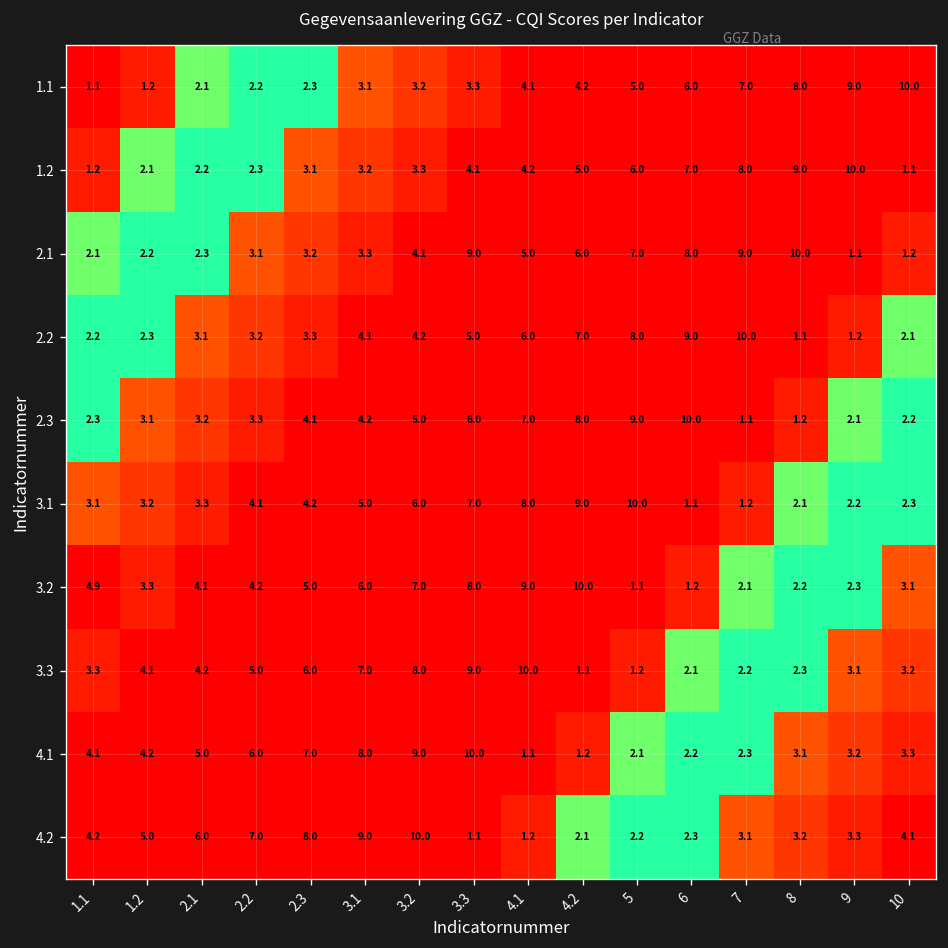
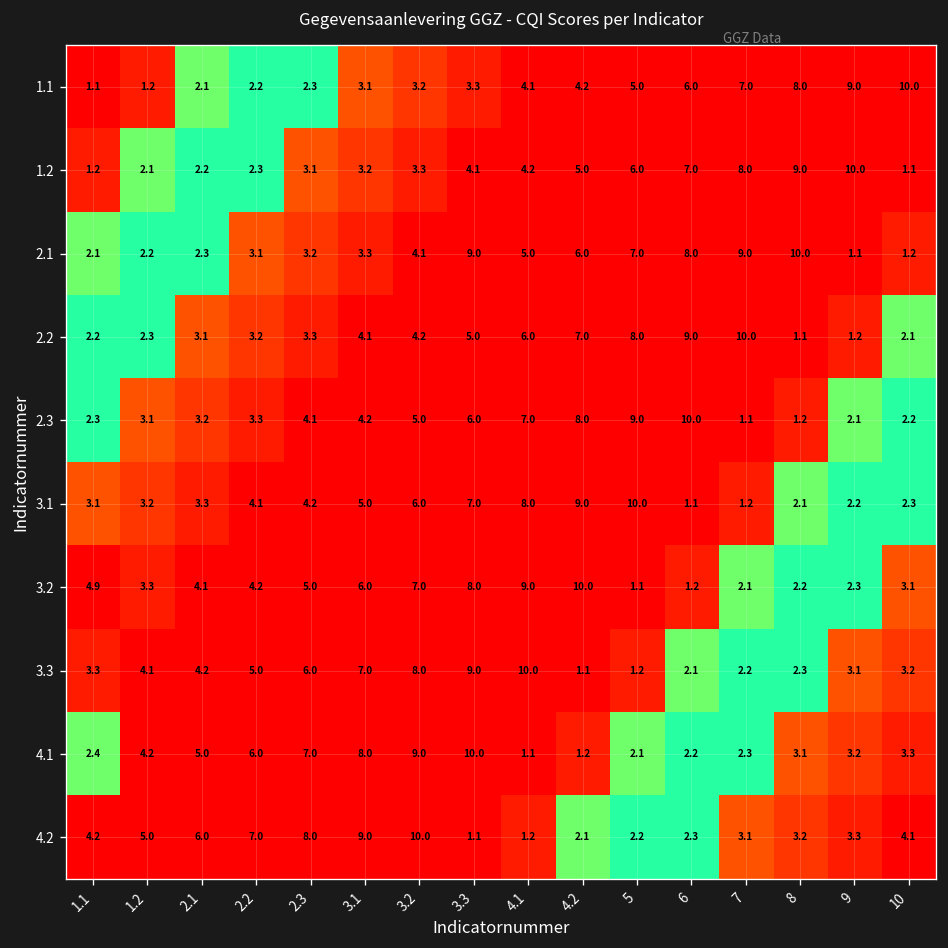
4.1, 1.1: 4.1 -> 2.4
